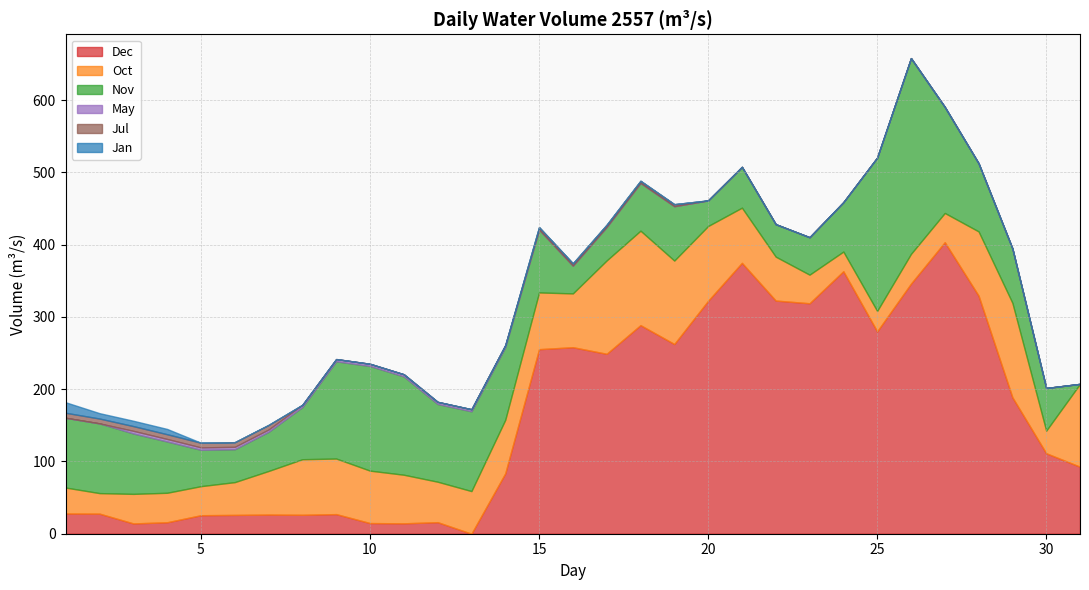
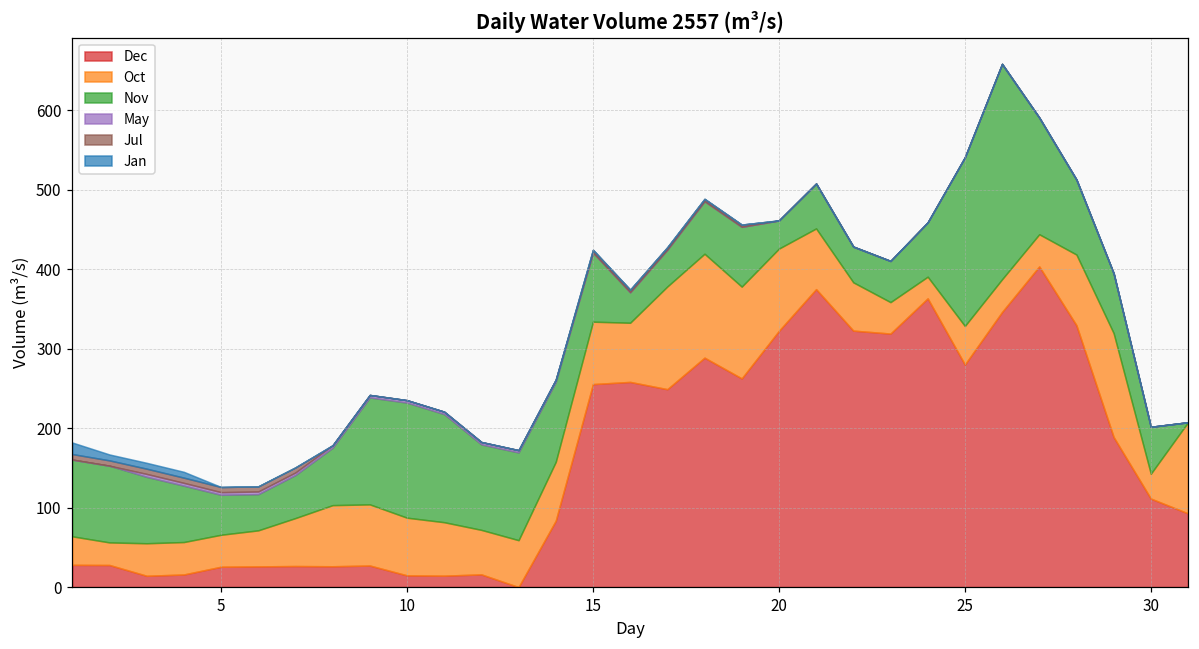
Oct, 25: 30 -> 50
